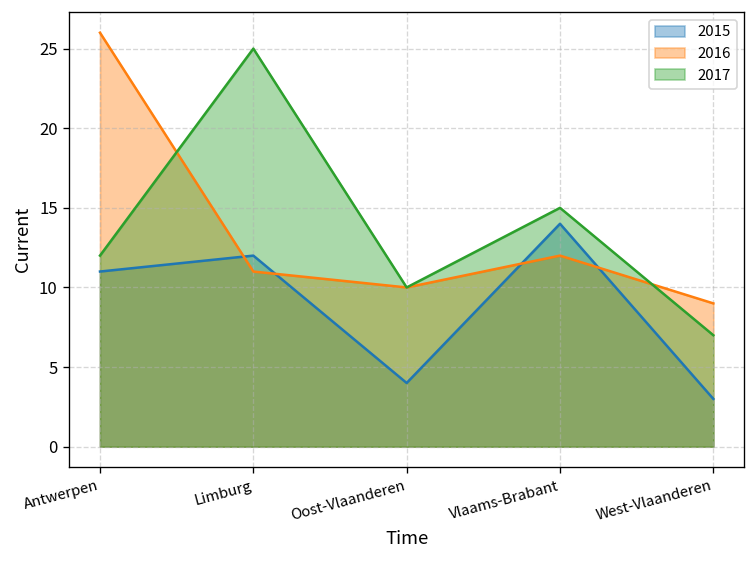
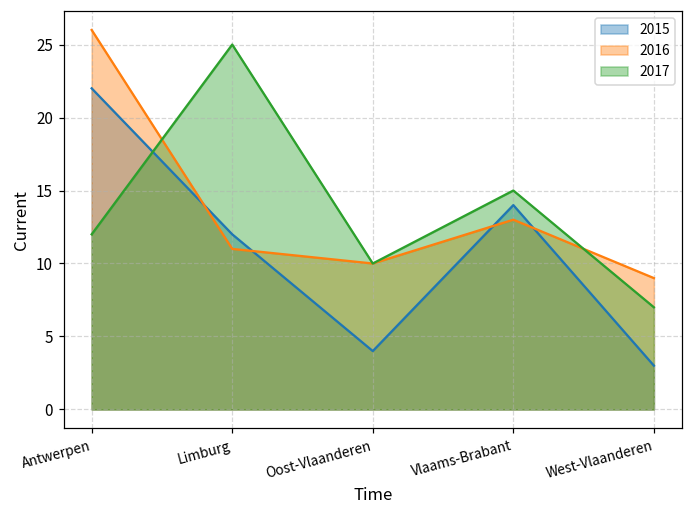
2015, Antwerpen: 11 -> 22
2016, Vlaams-Brabant: 12 -> 13
